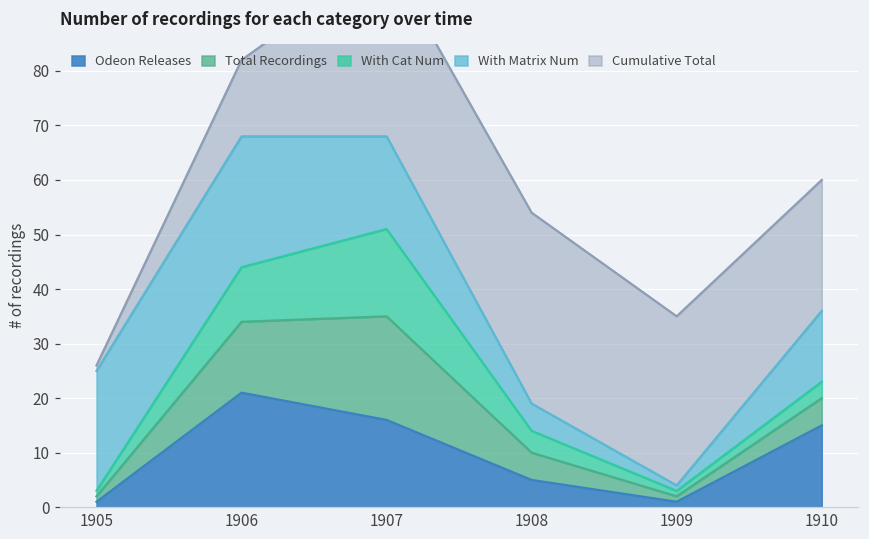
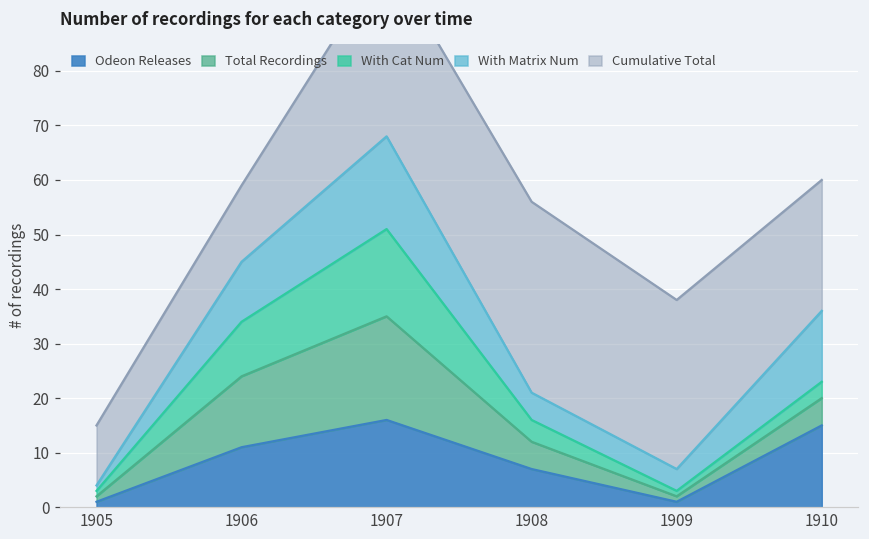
With Matrix Num, 1905: 22 -> 1
Cumulative Total, 1905: 1 -> 11
Odeon Releases, 1906: 21 -> 11
With Matrix Num, 1906: 24 -> 11
Odeon Releases, 1908: 5 -> 7
With Matrix Num, 1909: 1 -> 4
